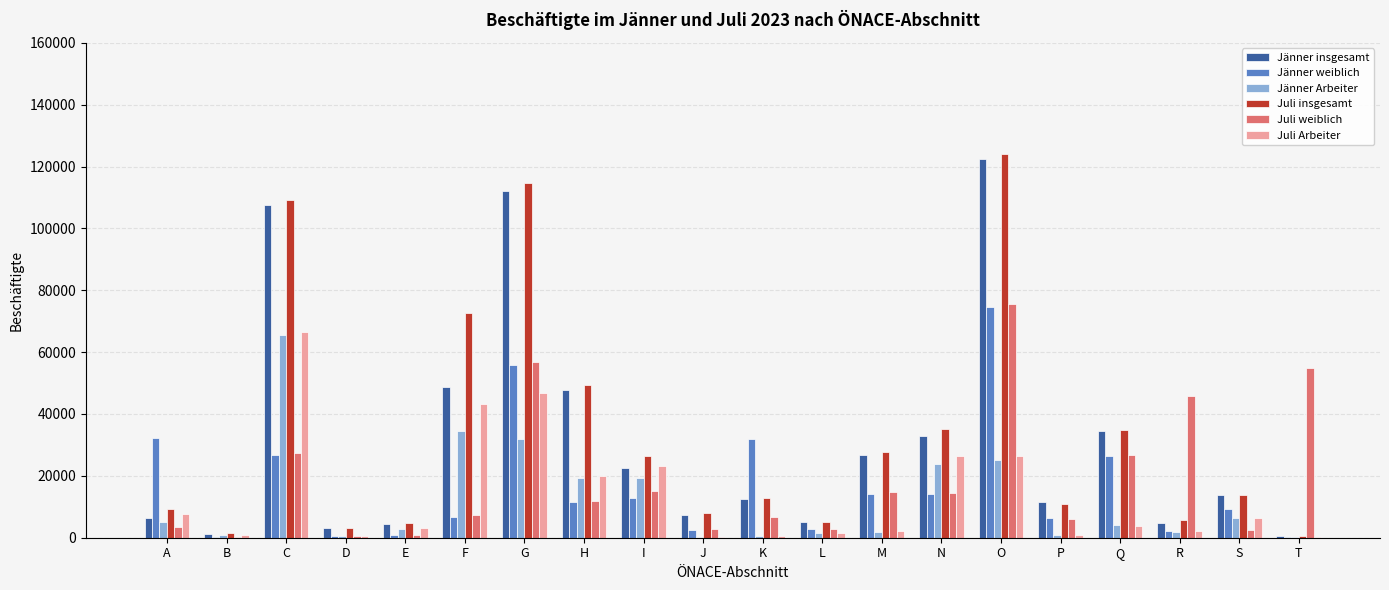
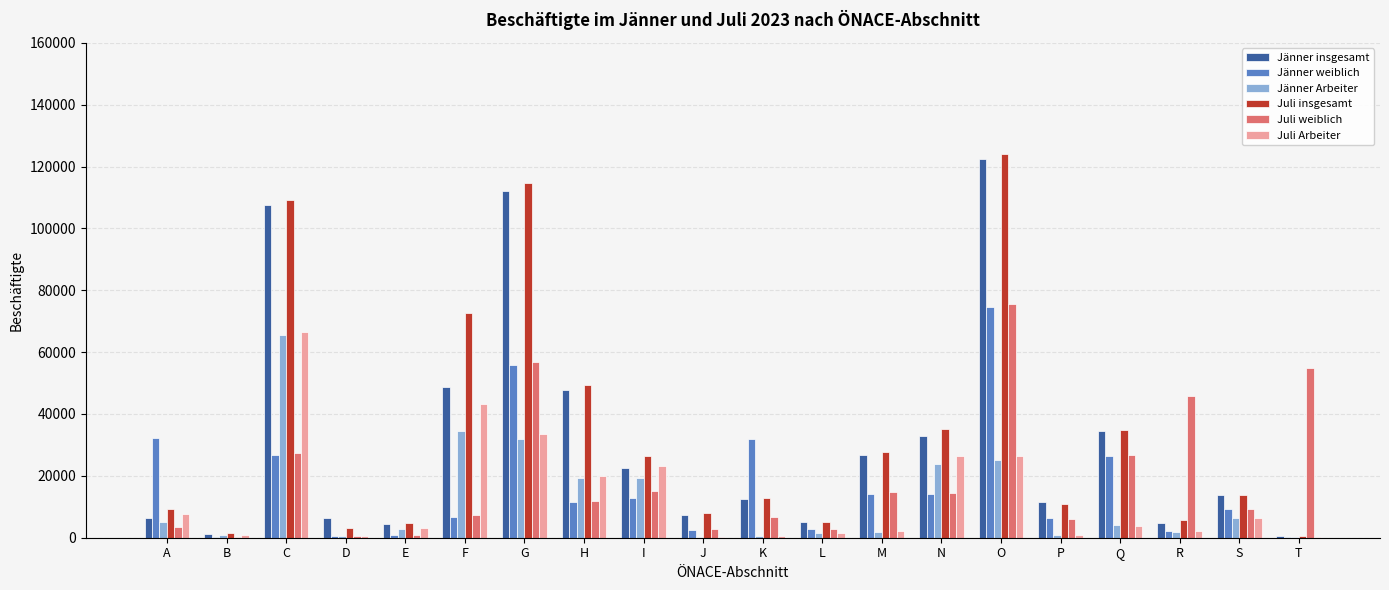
Jänner insgesamt, D: 3000 -> 6000
Juli Arbeiter, G: 47000 -> 34000
Juli weiblich, S: 2000 -> 9000
